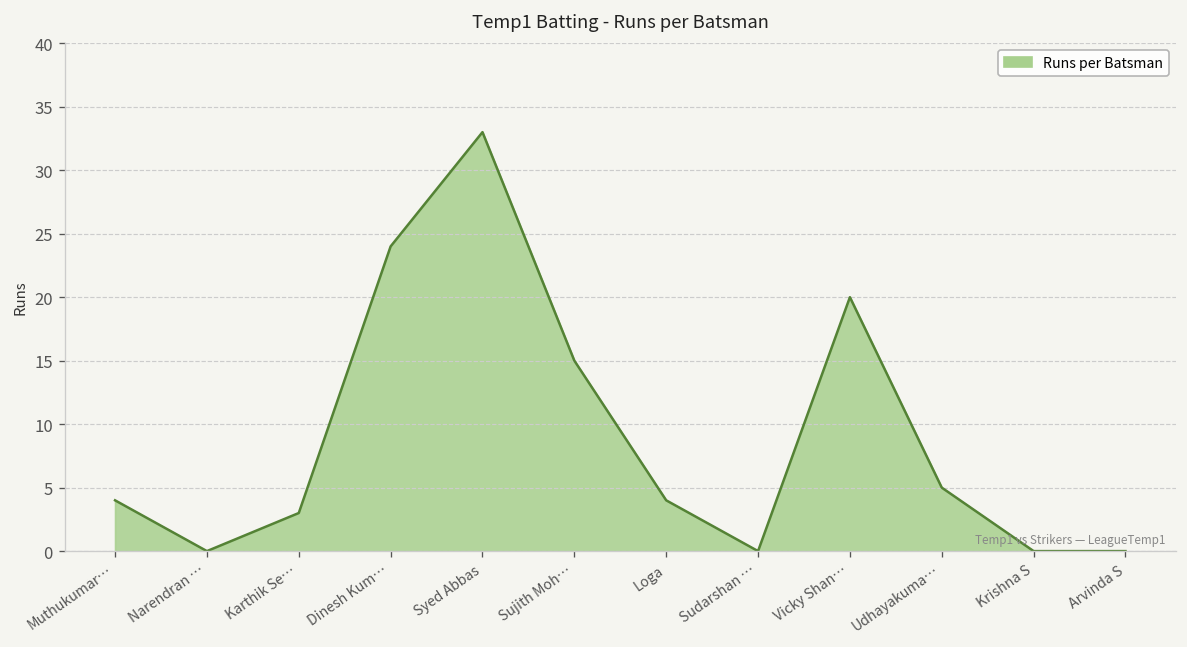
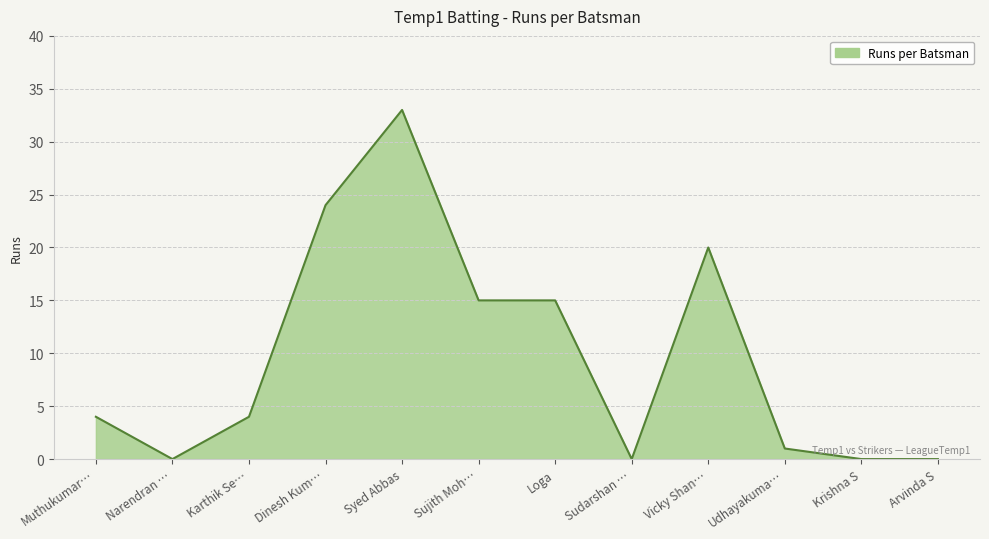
Karthik Se…: 3 -> 4
Loga: 4 -> 15
Udhayakuma…: 5 -> 1
